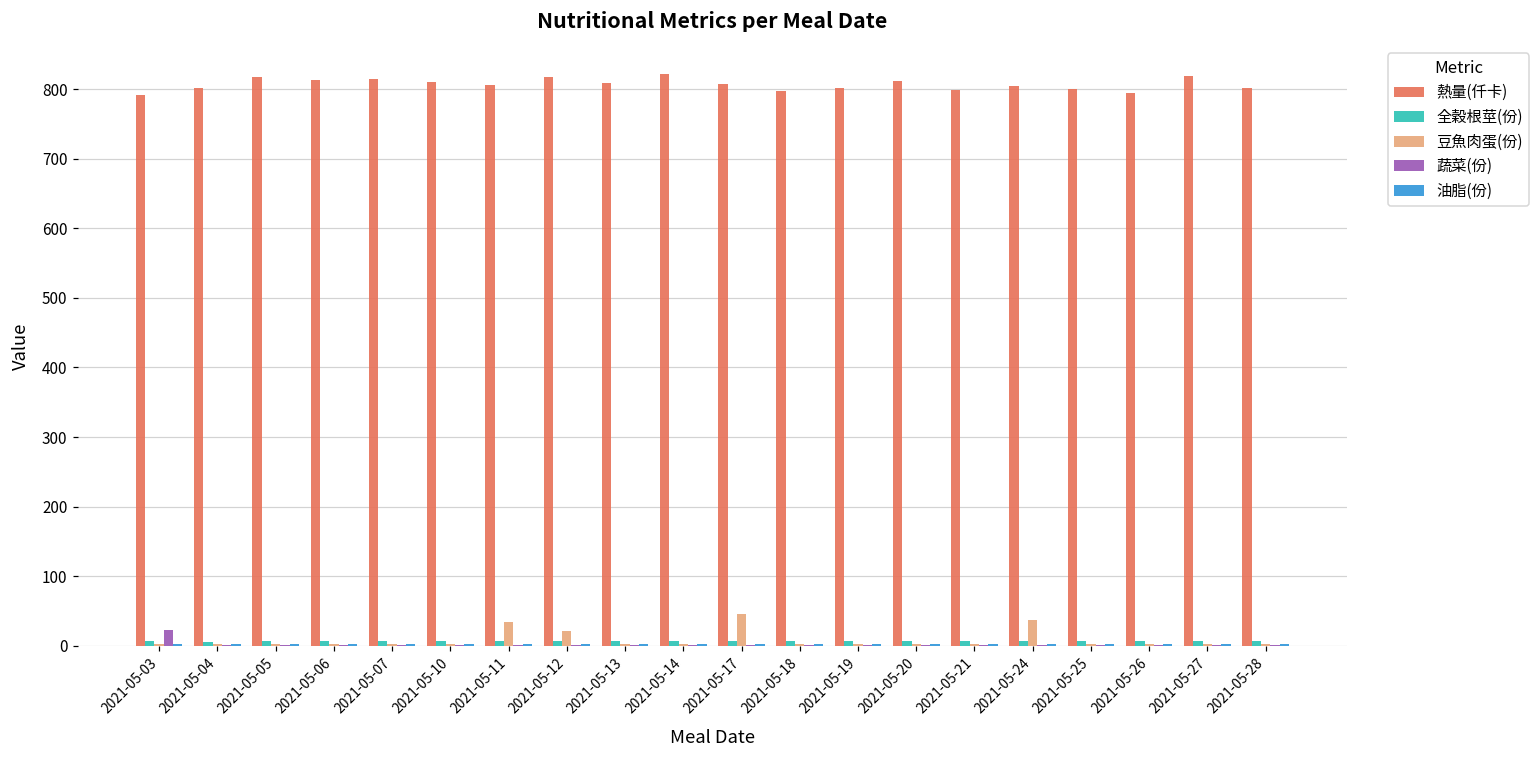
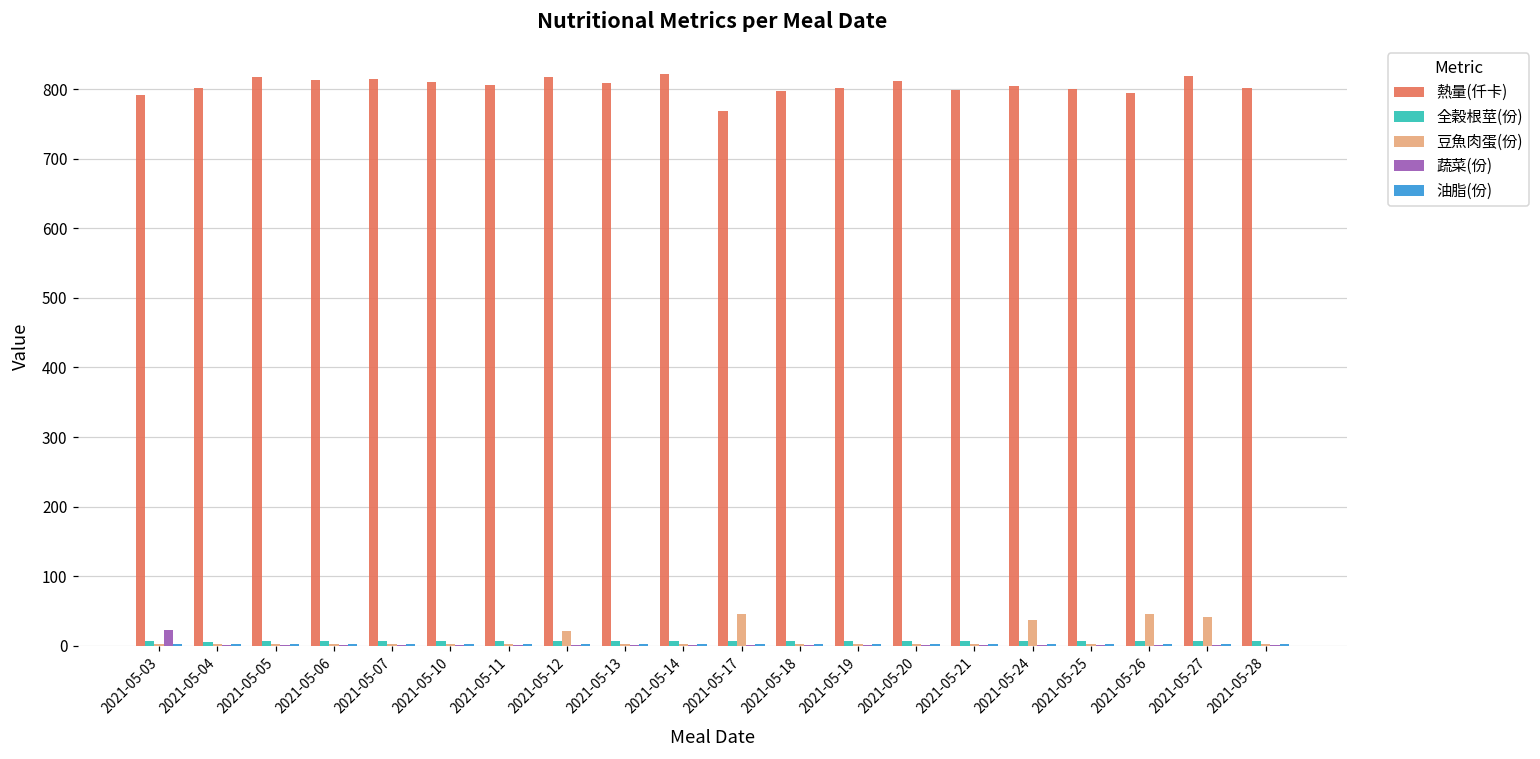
豆魚肉蛋(份), 2021-05-11: 30 -> 0
熱量(仟卡), 2021-05-17: 810 -> 770
豆魚肉蛋(份), 2021-05-26: 0 -> 50
豆魚肉蛋(份), 2021-05-27: 0 -> 40
